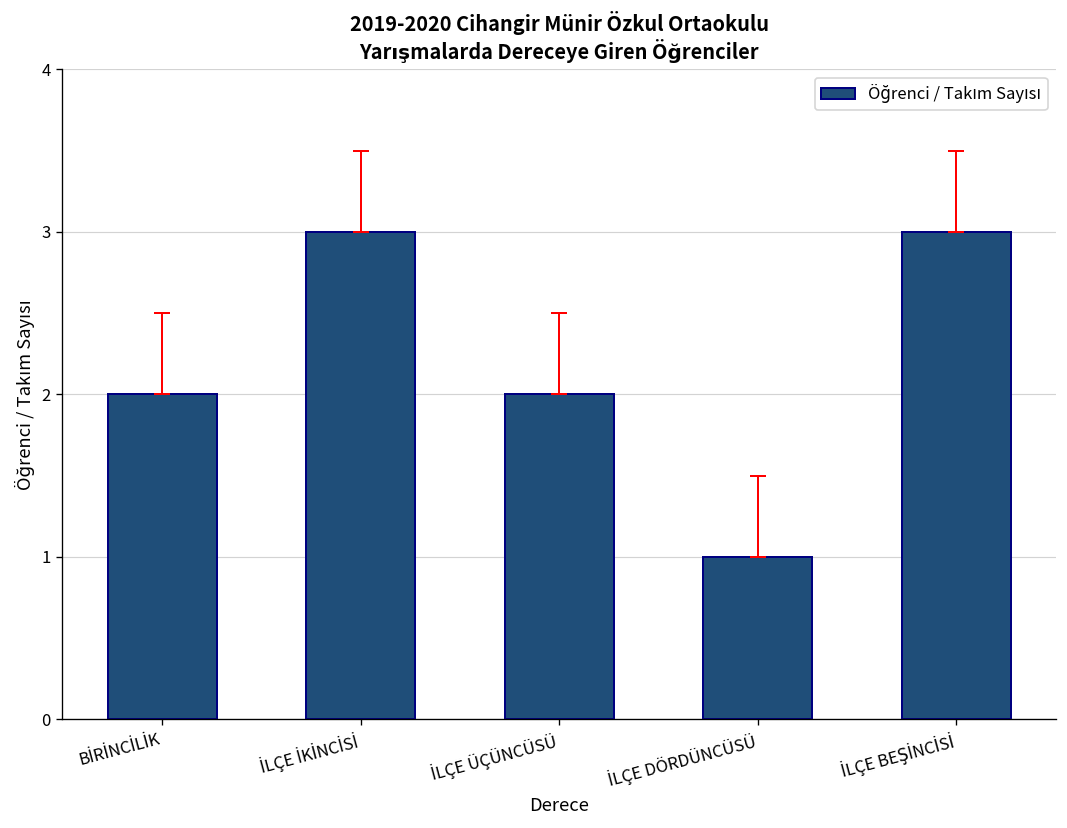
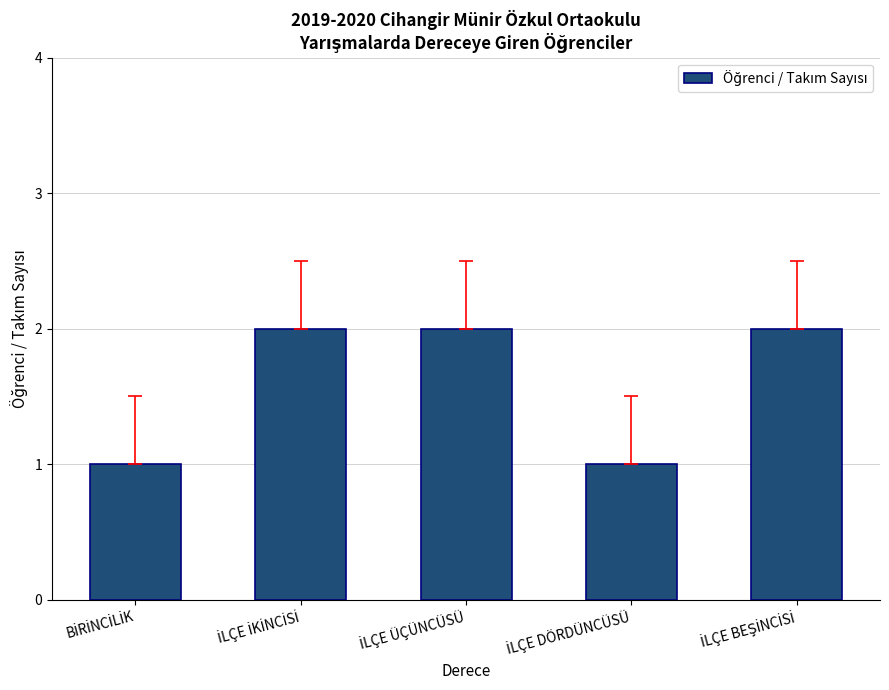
Öğrenci / Takım Sayısı, BİRİNCİLİK: 2 -> 1
Öğrenci / Takım Sayısı, İLÇE İKİNCİSİ: 3 -> 2
Öğrenci / Takım Sayısı, İLÇE BEŞİNCİSİ: 3 -> 2
